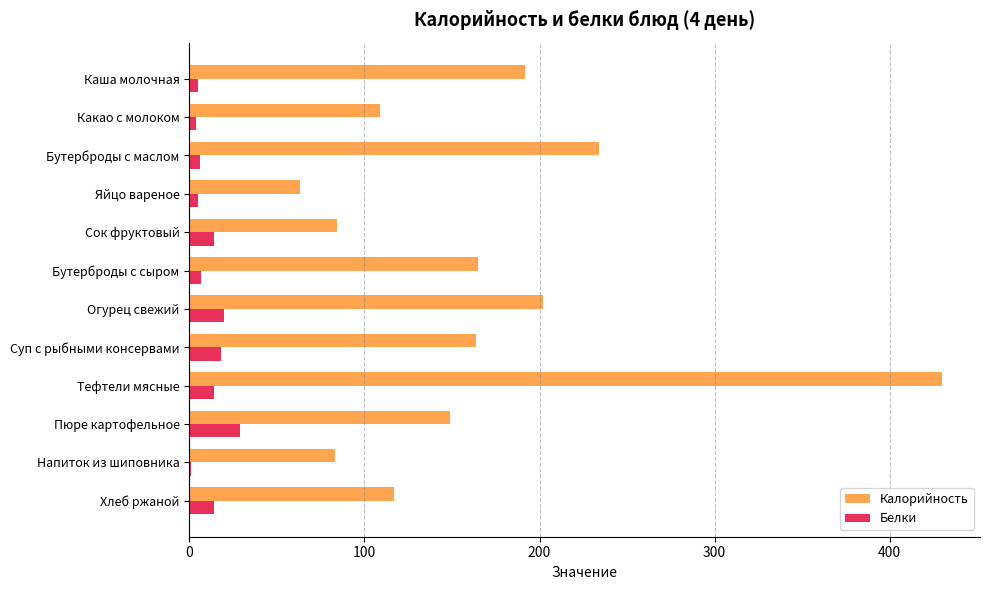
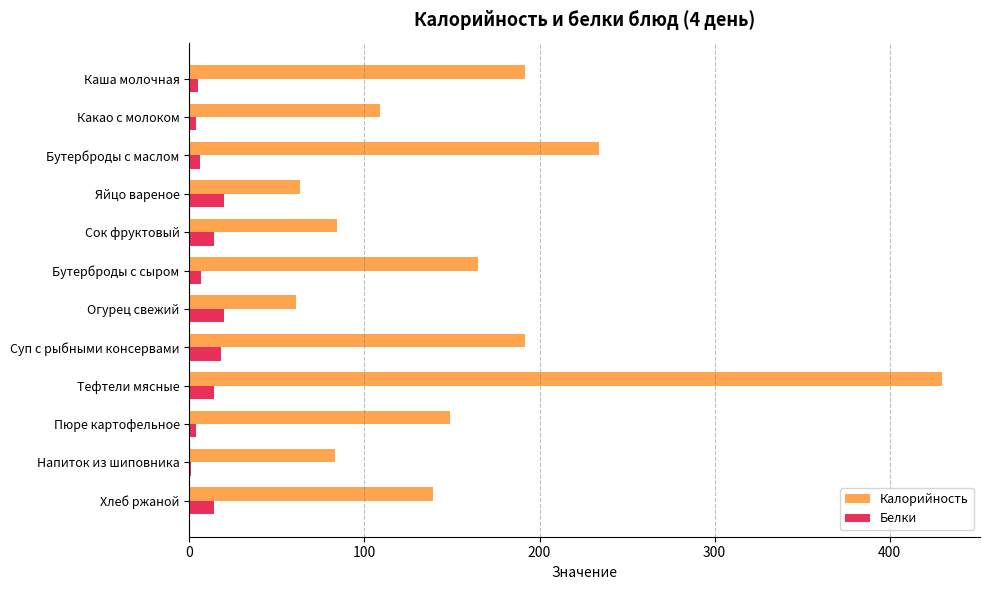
Белки, Яйцо вареное: 5 -> 20
Калорийность, Огурец свежий: 202 -> 61
Калорийность, Суп с рыбными консервами: 164 -> 192
Белки, Пюре картофельное: 29 -> 4
Калорийность, Хлеб ржаной: 117 -> 139
